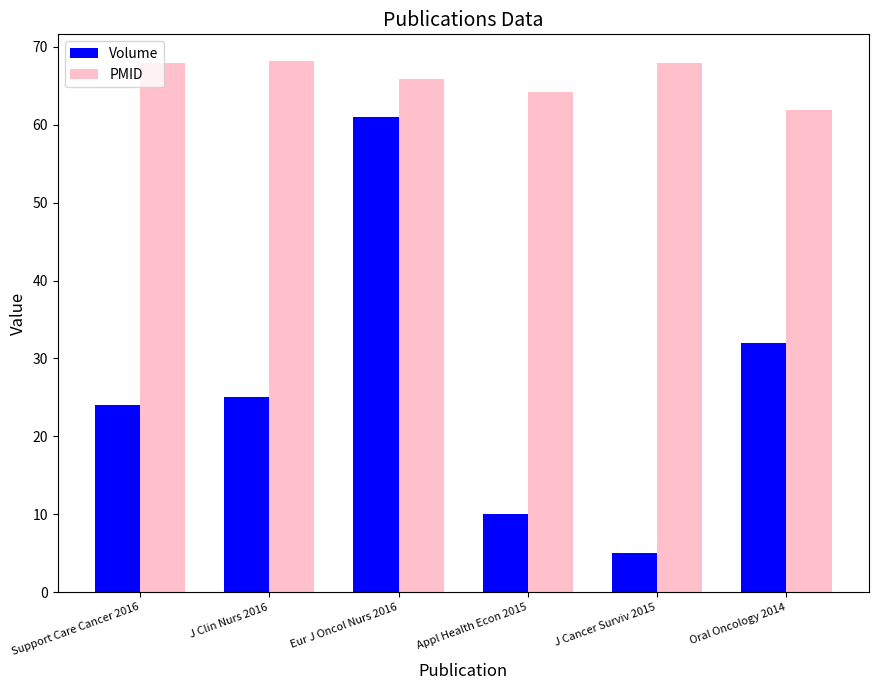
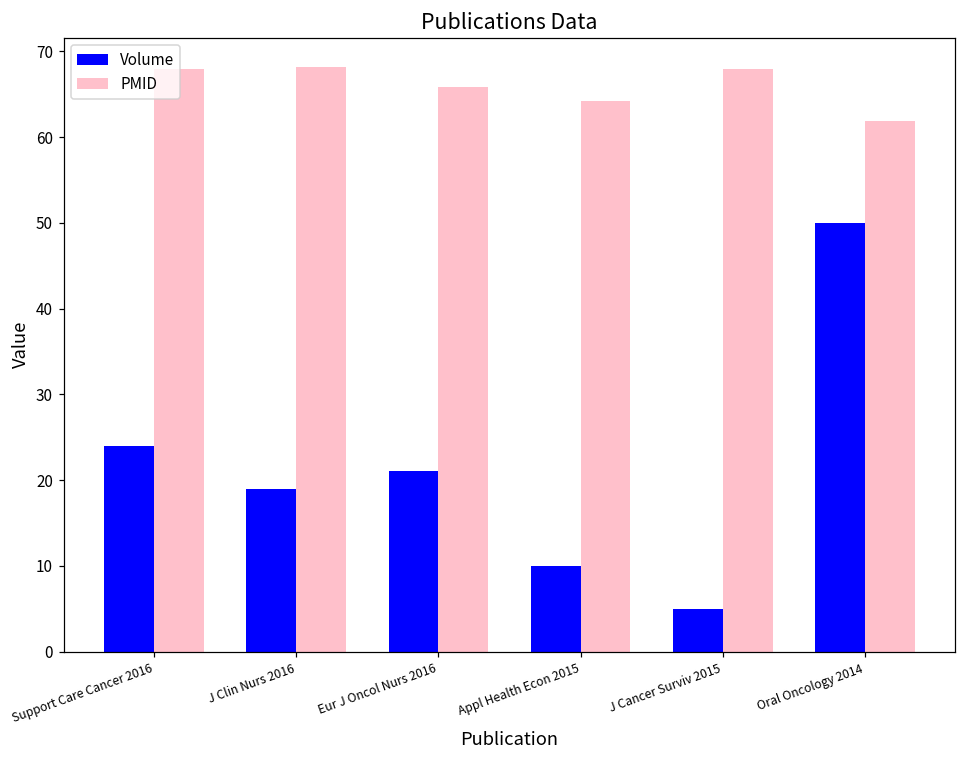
Volume, J Clin Nurs 2016: 25 -> 19
Volume, Eur J Oncol Nurs 2016: 61 -> 21
Volume, Oral Oncology 2014: 32 -> 50
